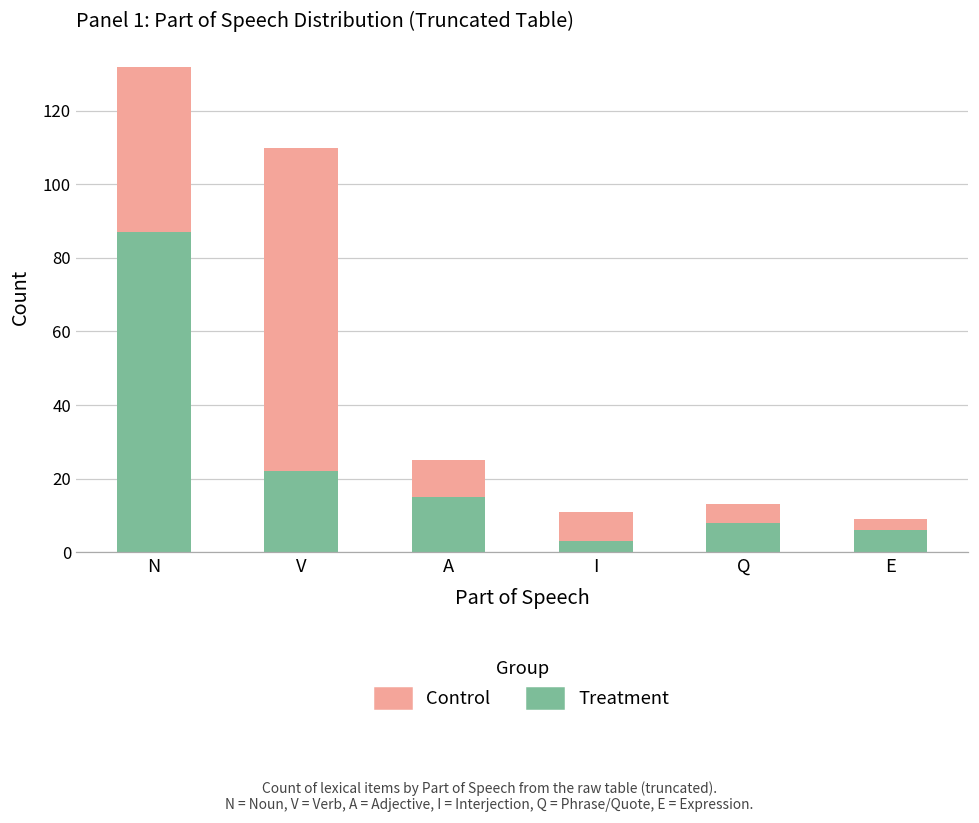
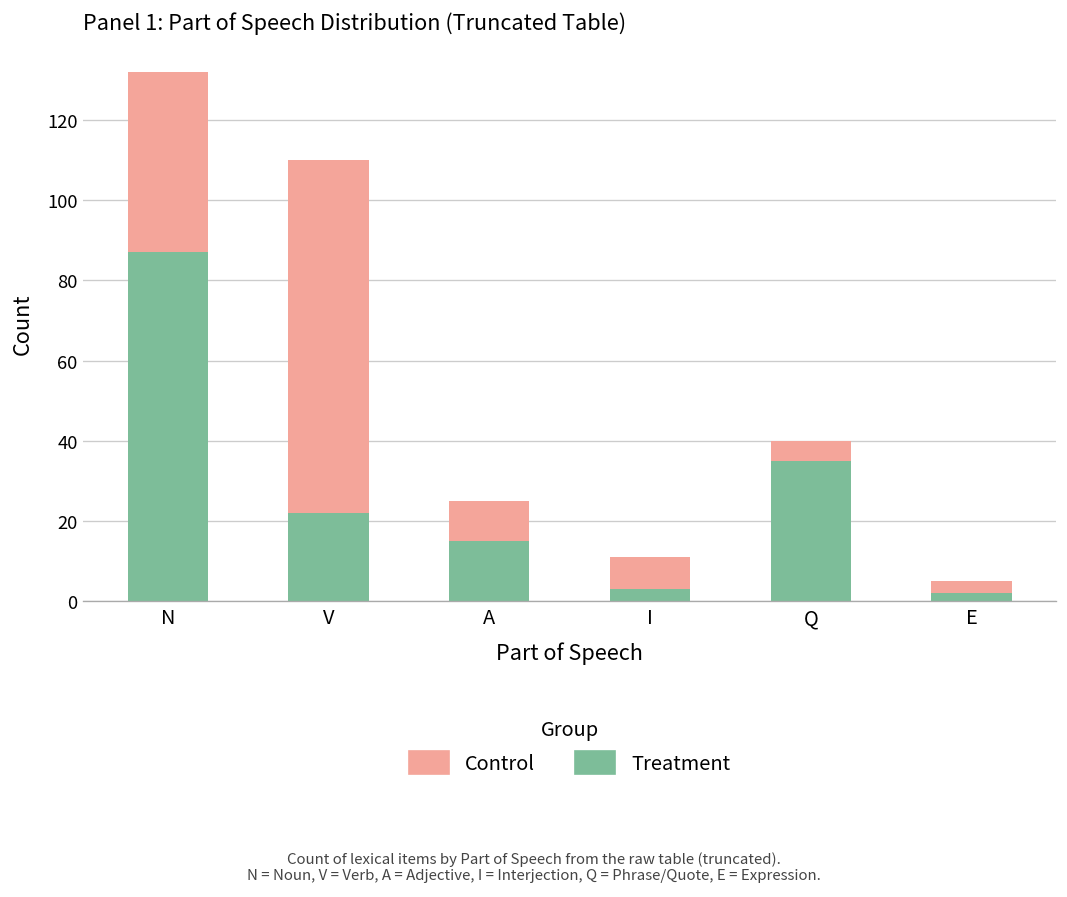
Treatment, Q: 8 -> 35
Treatment, E: 6 -> 2
